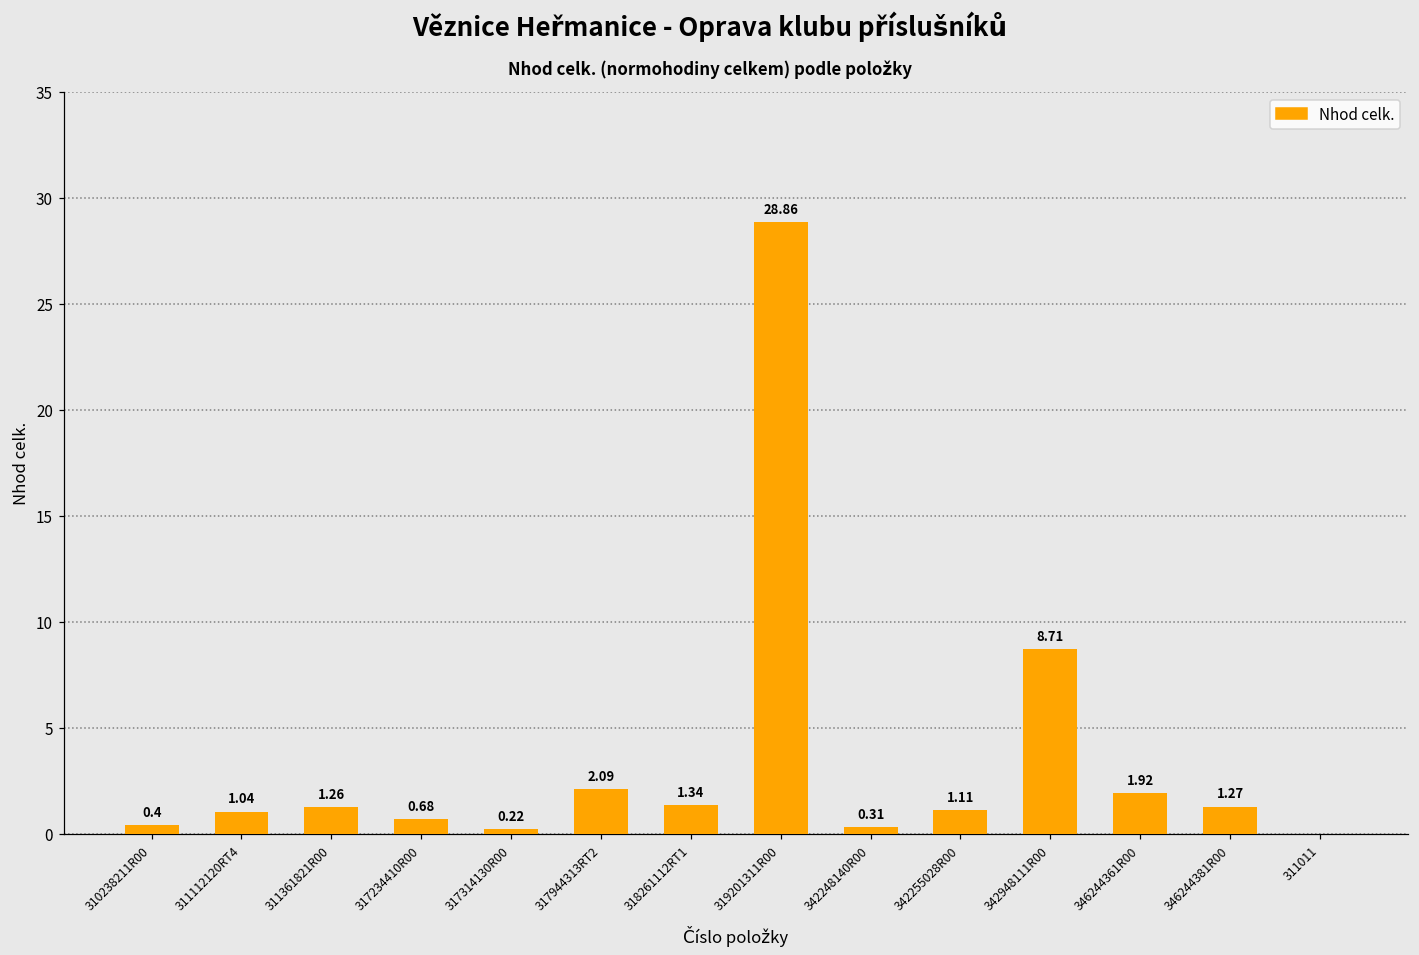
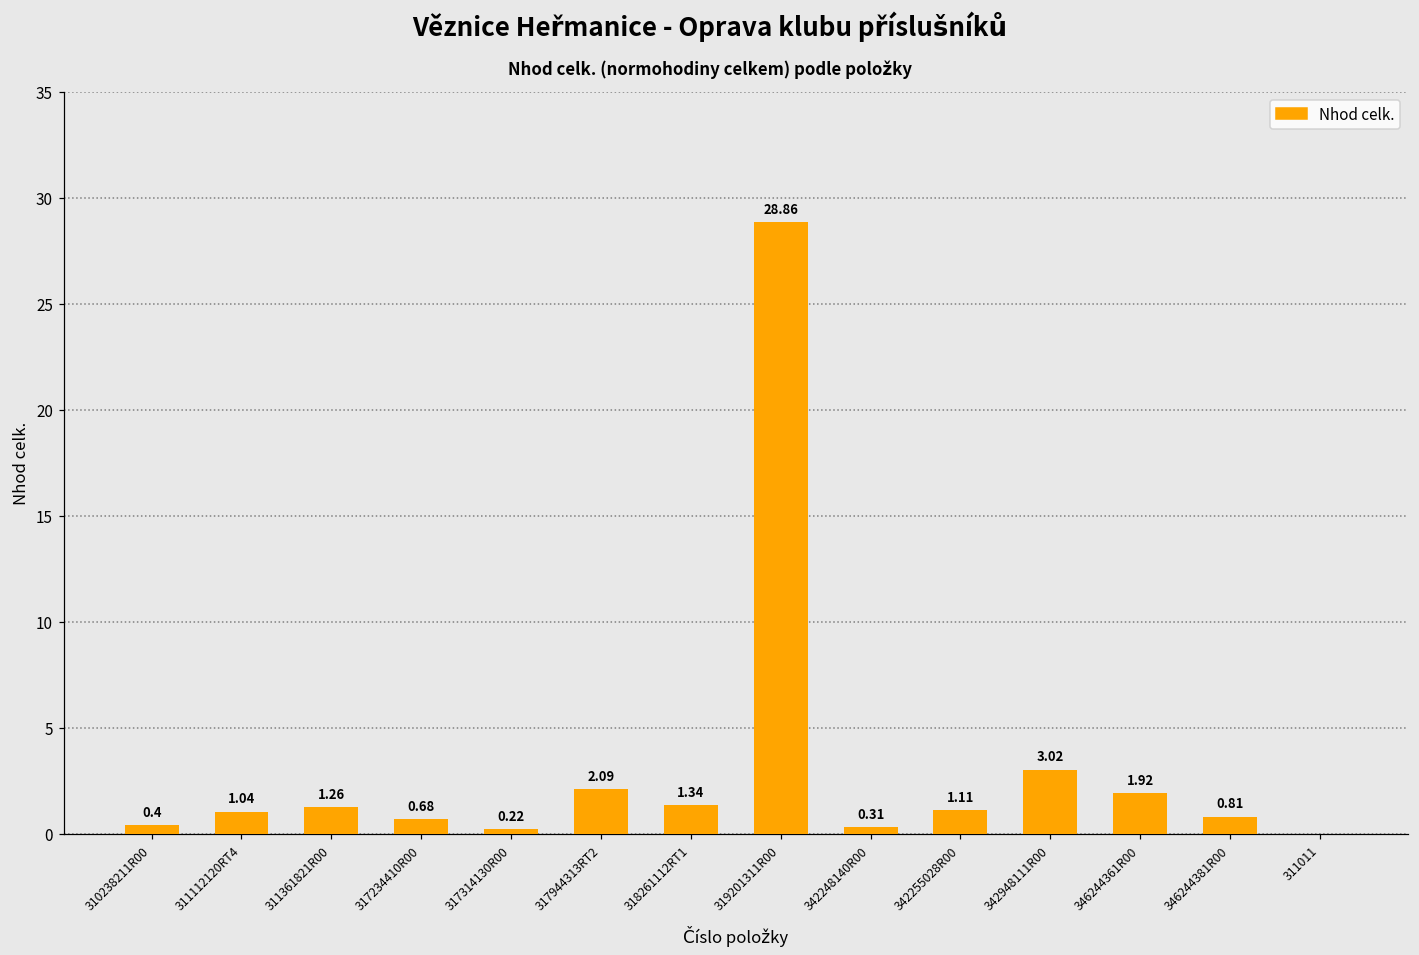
342948111R00: 8.71 -> 3.02
346244381R00: 1.27 -> 0.81
